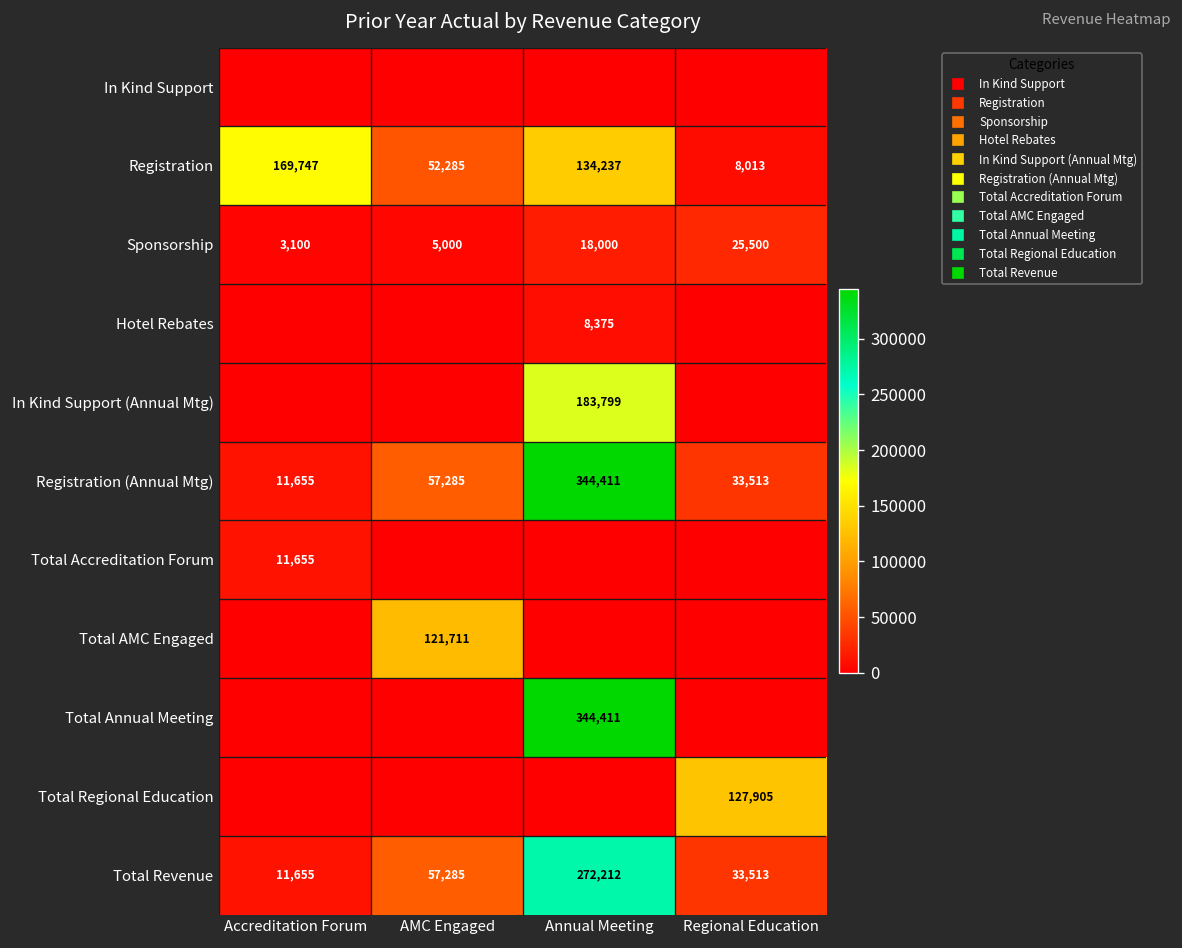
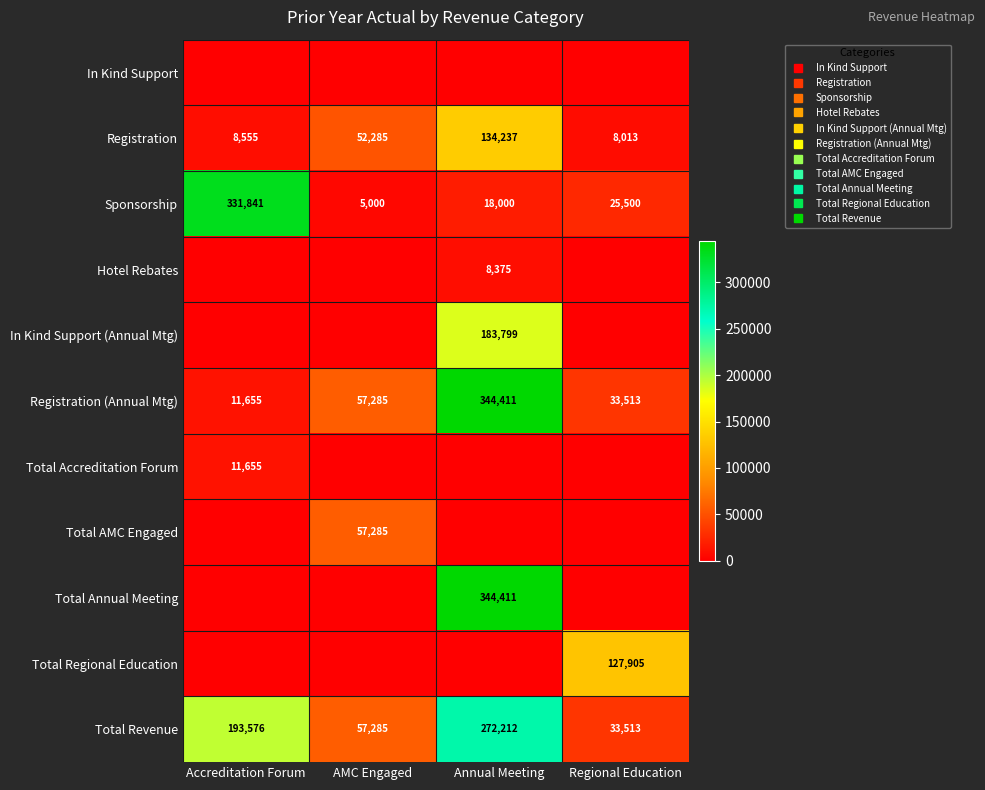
Registration, Accreditation Forum: 169,747 -> 8,555
Sponsorship, Accreditation Forum: 3,100 -> 331,841
Total AMC Engaged, AMC Engaged: 121,711 -> 57,285
Total Revenue, Accreditation Forum: 11,655 -> 193,576
